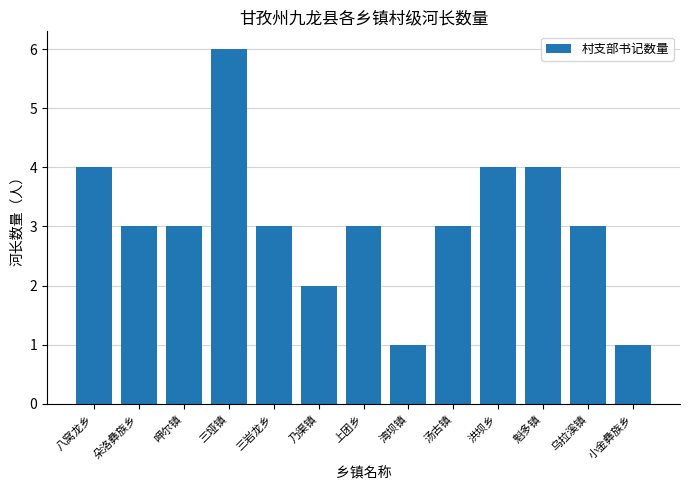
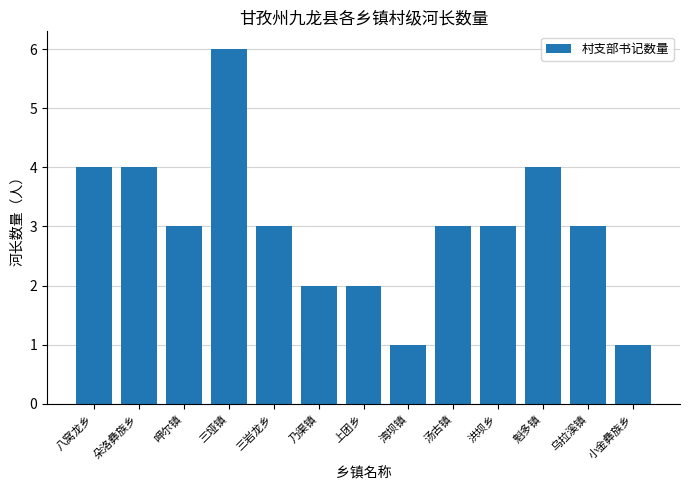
朵洛彝族乡: 3 -> 4
上团乡: 3 -> 2
洪坝乡: 4 -> 3
